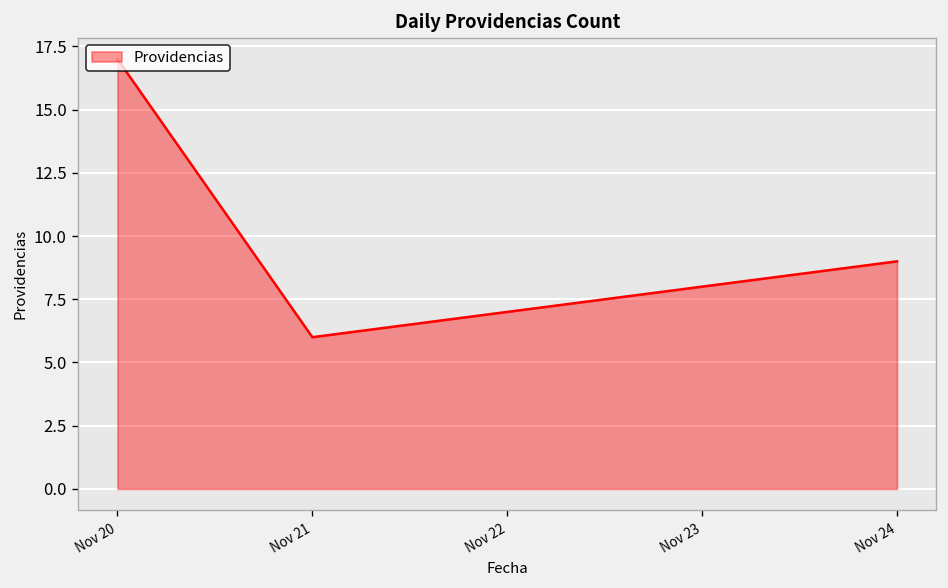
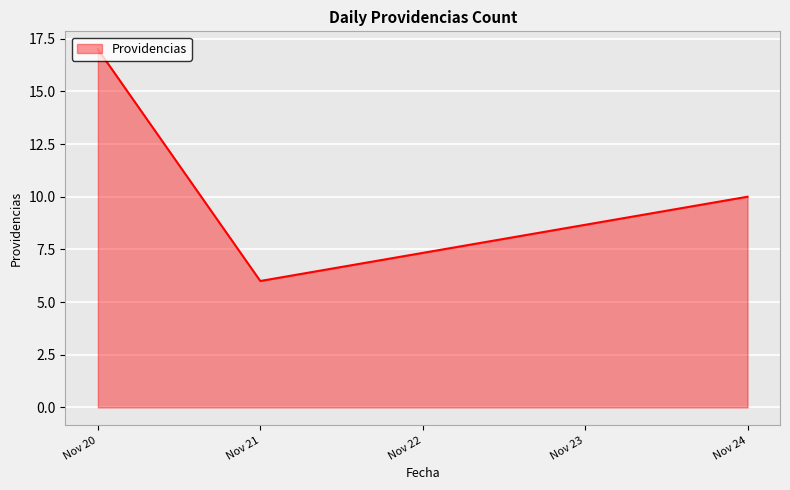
Nov 24: 9 -> 10
